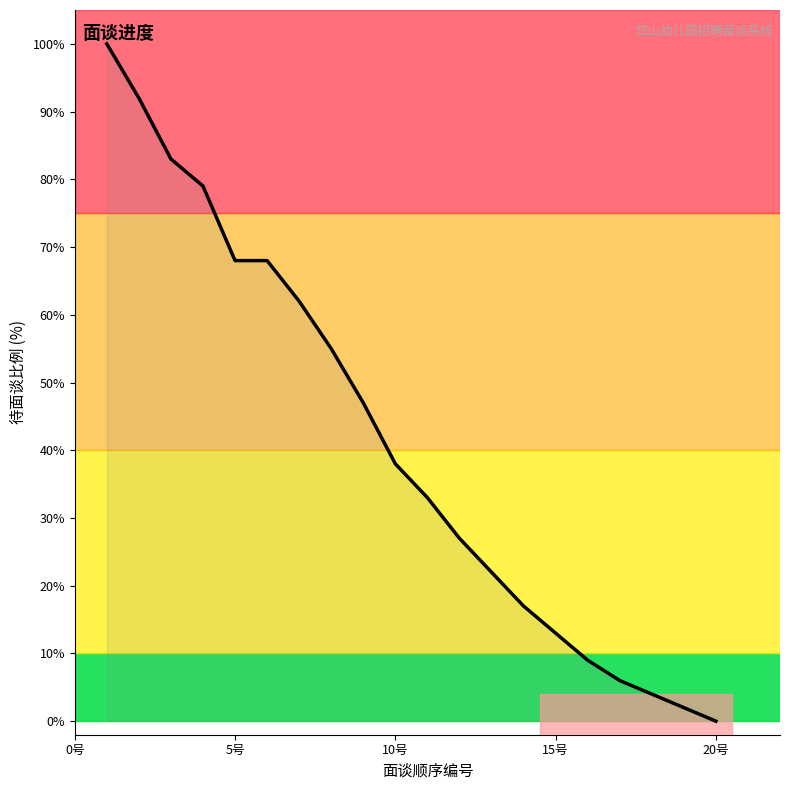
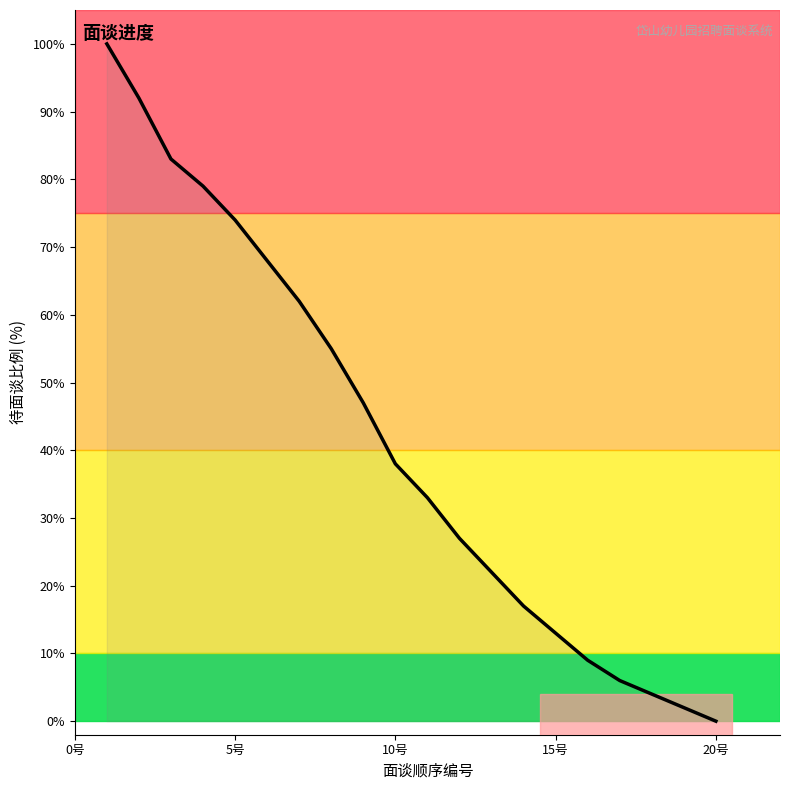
5号: 68% -> 74%
